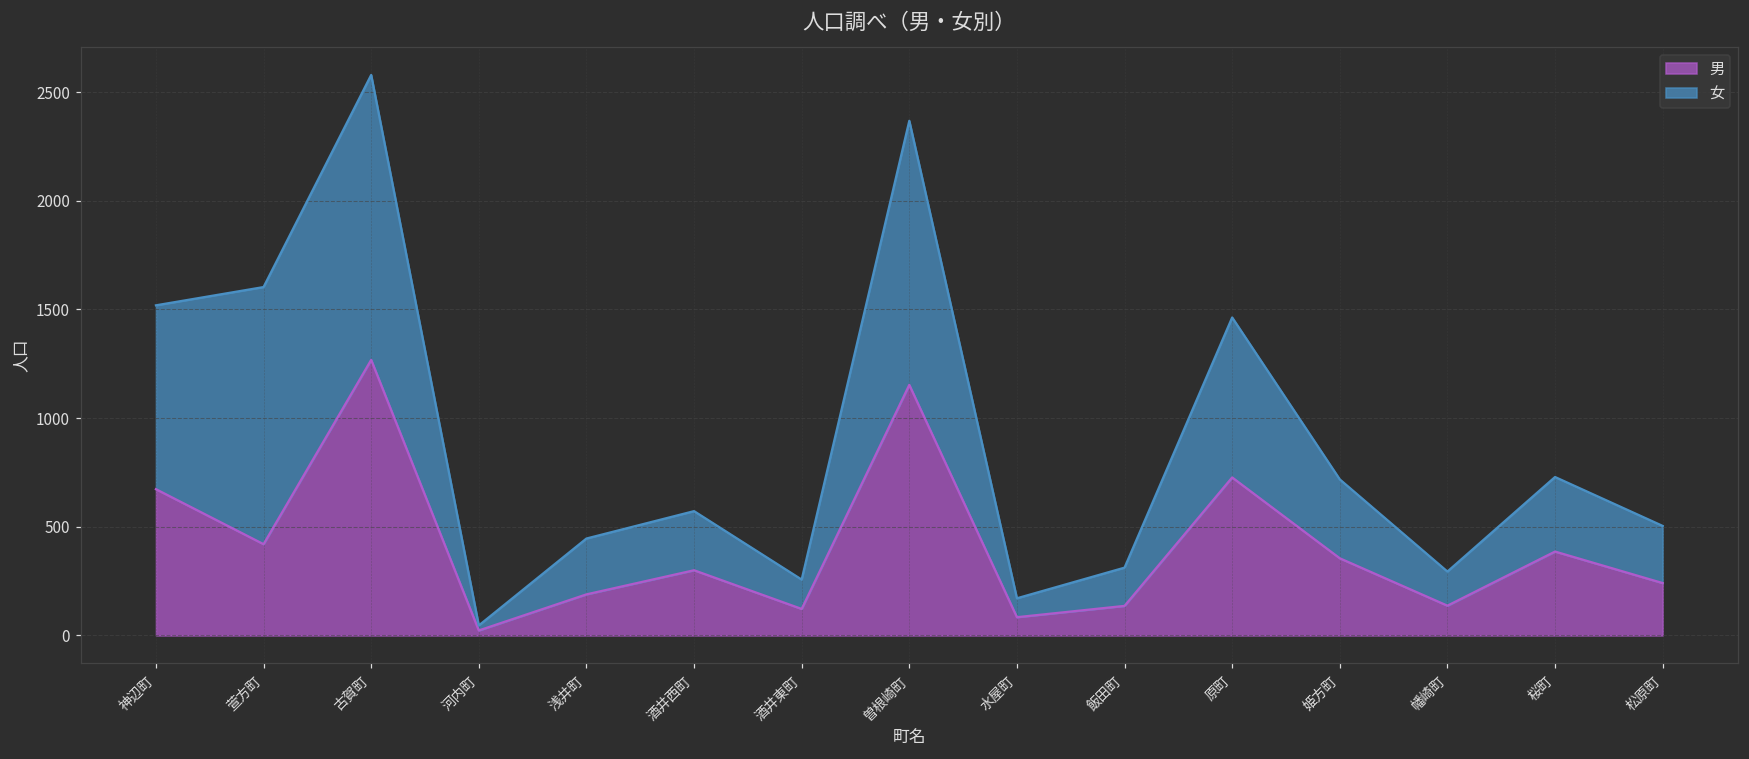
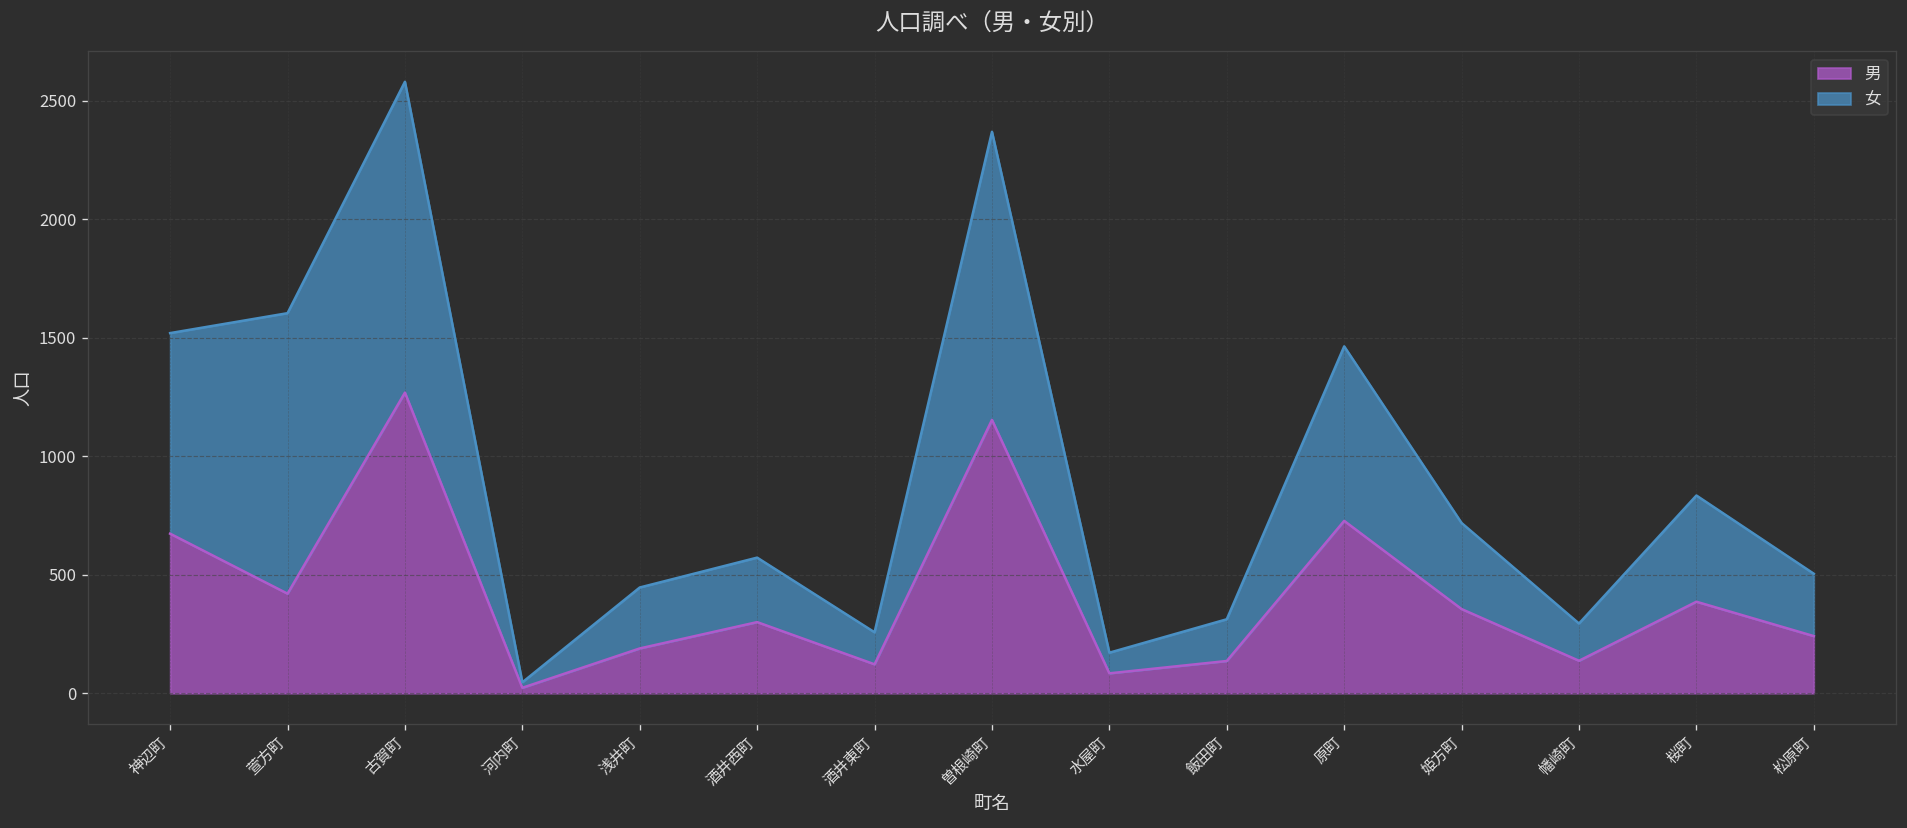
女, 桜町: 340 -> 450
